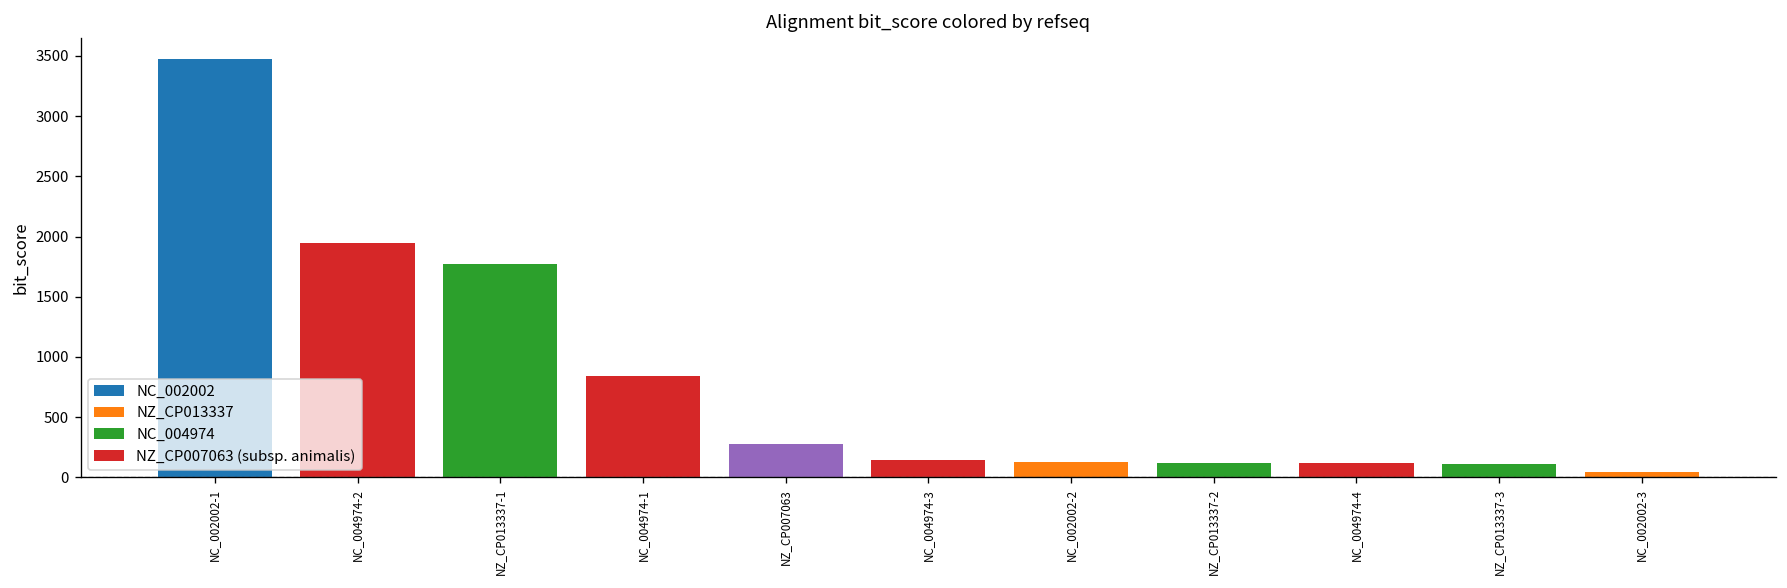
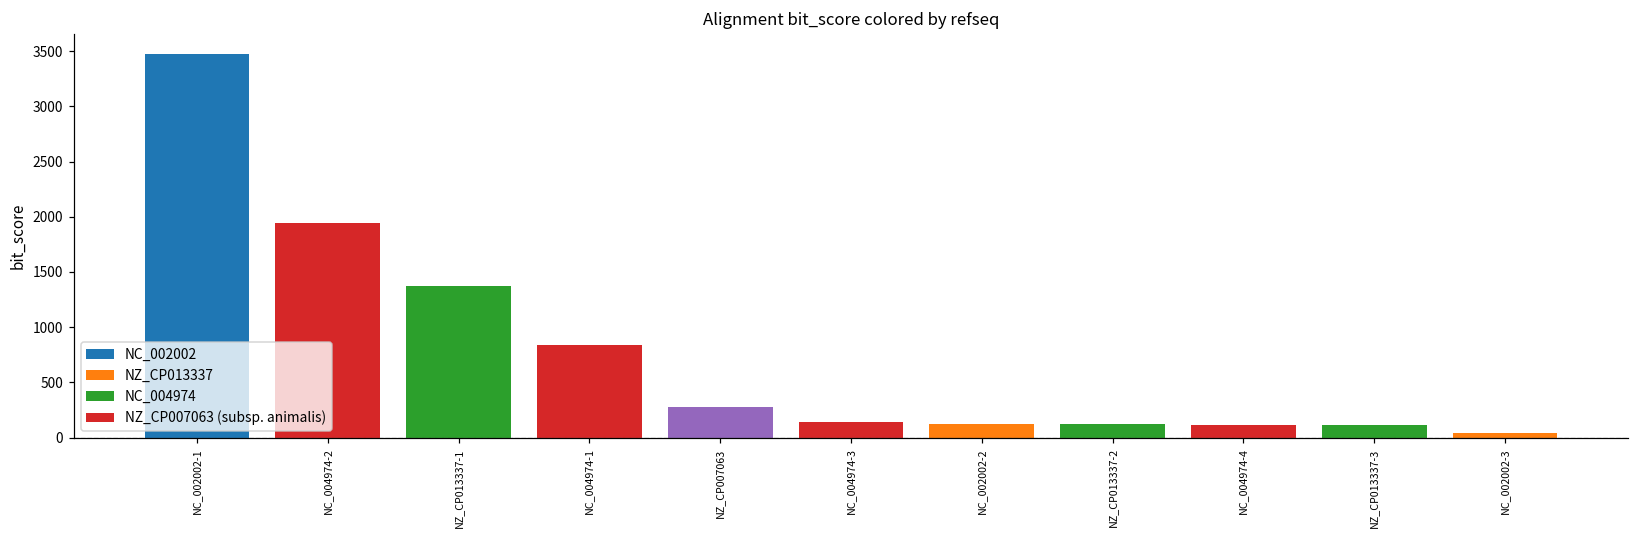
NZ_CP013337-1: 1780 -> 1370
